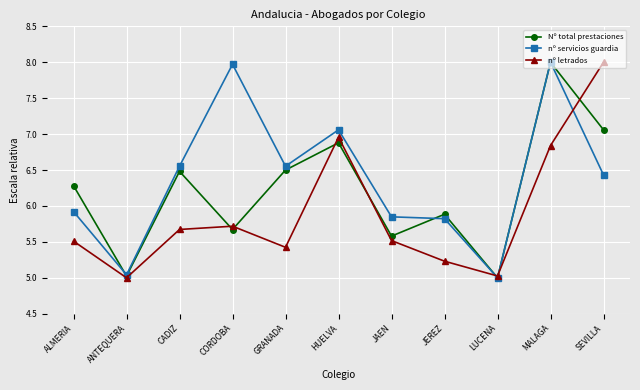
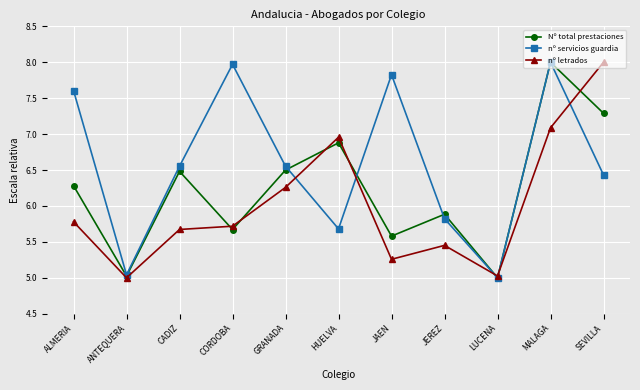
nº servicios guardia, ALMERIA: 5.9 -> 7.6
nº letrados, ALMERIA: 5.5 -> 5.8
nº letrados, GRANADA: 5.4 -> 6.3
nº servicios guardia, HUELVA: 7.1 -> 5.7
nº servicios guardia, JAEN: 5.8 -> 7.8
nº letrados, JAEN: 5.5 -> 5.3
nº letrados, JEREZ: 5.2 -> 5.5
nº letrados, MALAGA: 6.8 -> 7.1
Nº total prestaciones, SEVILLA: 7.1 -> 7.3
